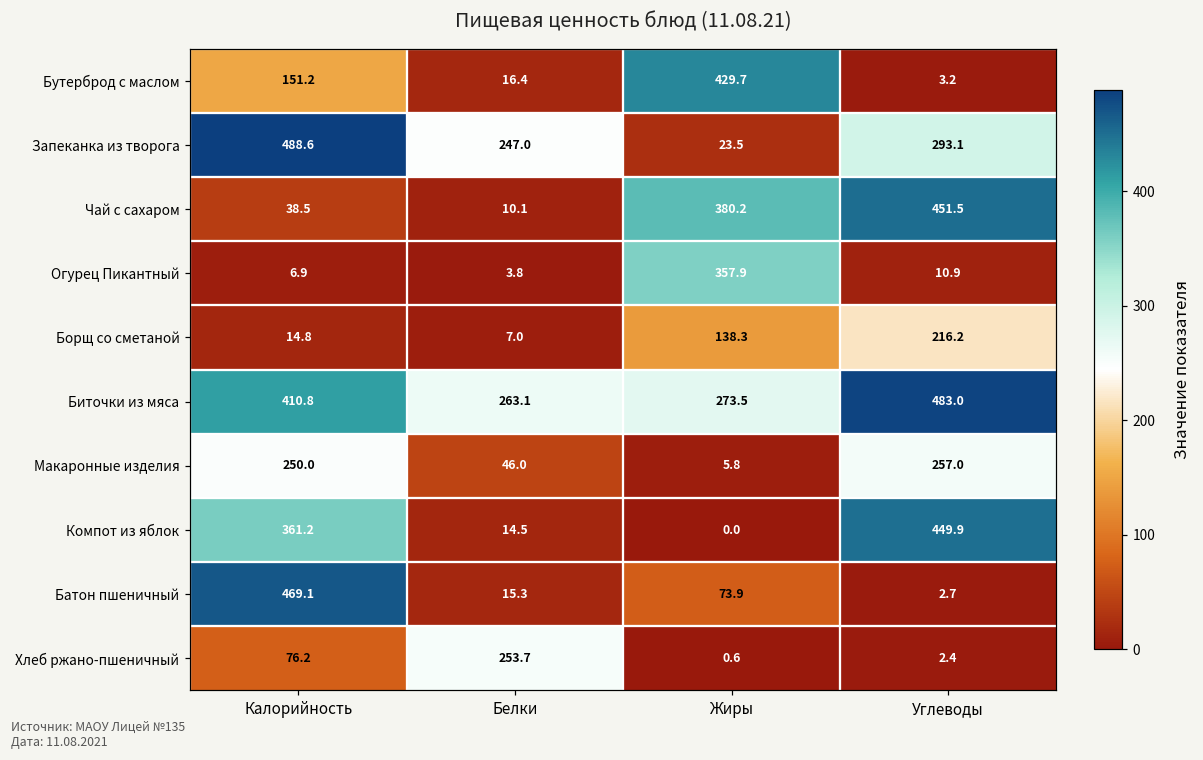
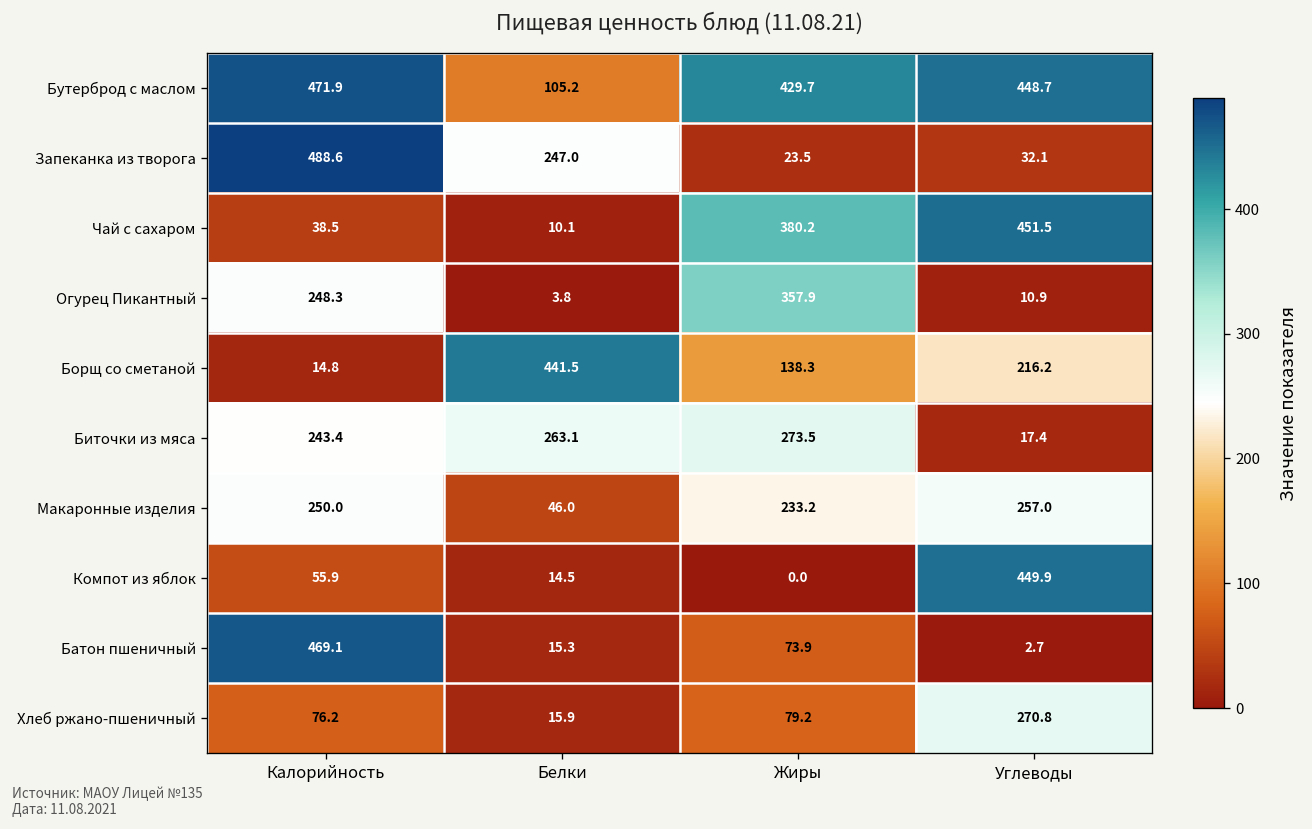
Бутерброд с маслом, Калорийность: 151.2 -> 471.9
Бутерброд с маслом, Белки: 16.4 -> 105.2
Бутерброд с маслом, Углеводы: 3.2 -> 448.7
Запеканка из творога, Углеводы: 293.1 -> 32.1
Огурец Пикантный, Калорийность: 6.9 -> 248.3
Борщ со сметаной, Белки: 7.0 -> 441.5
Биточки из мяса, Калорийность: 410.8 -> 243.4
Биточки из мяса, Углеводы: 483.0 -> 17.4
Макаронные изделия, Жиры: 5.8 -> 233.2
Компот из яблок, Калорийность: 361.2 -> 55.9
Хлеб ржано-пшеничный, Белки: 253.7 -> 15.9
Хлеб ржано-пшеничный, Жиры: 0.6 -> 79.2
Хлеб ржано-пшеничный, Углеводы: 2.4 -> 270.8
